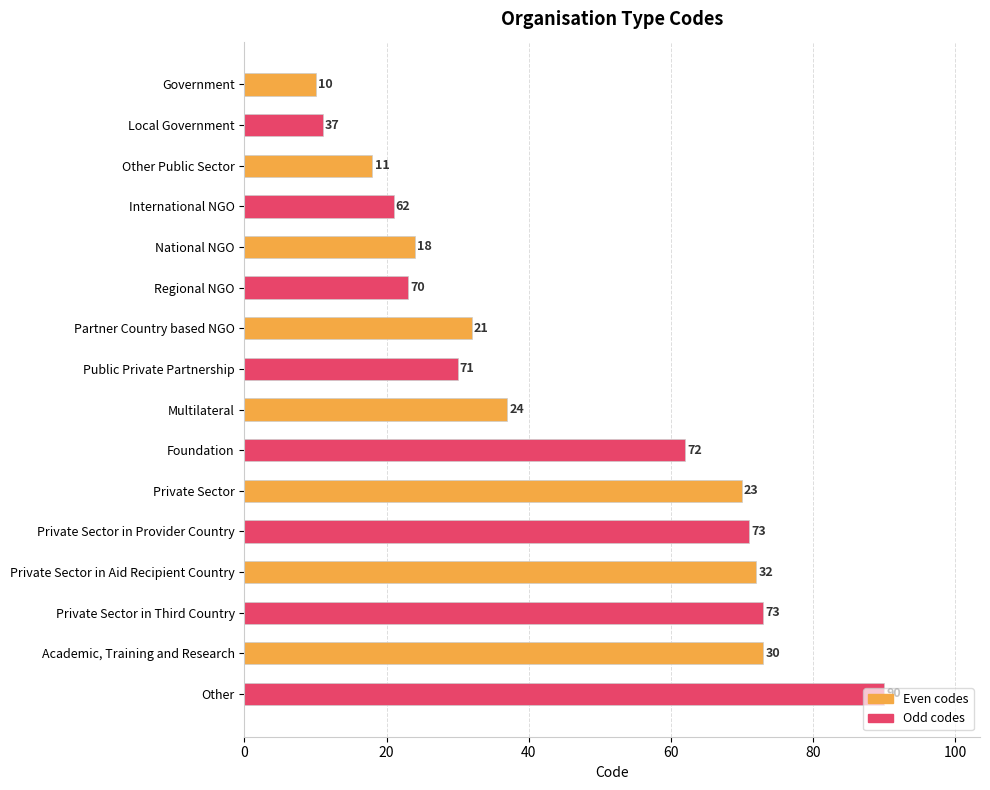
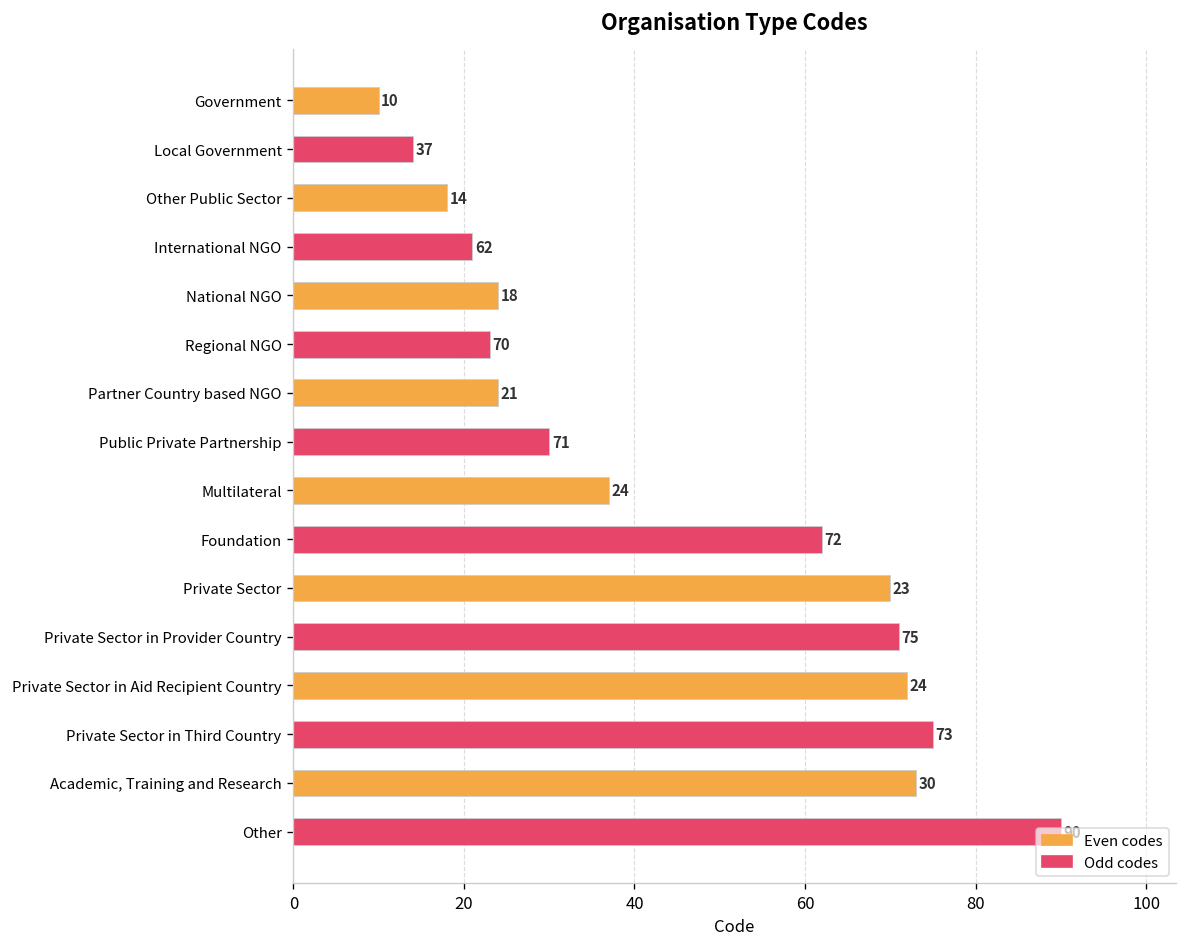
Odd codes, Local Government: 11 -> 14
Even codes, Partner Country based NGO: 32 -> 24
Odd codes, Private Sector in Third Country: 73 -> 75
